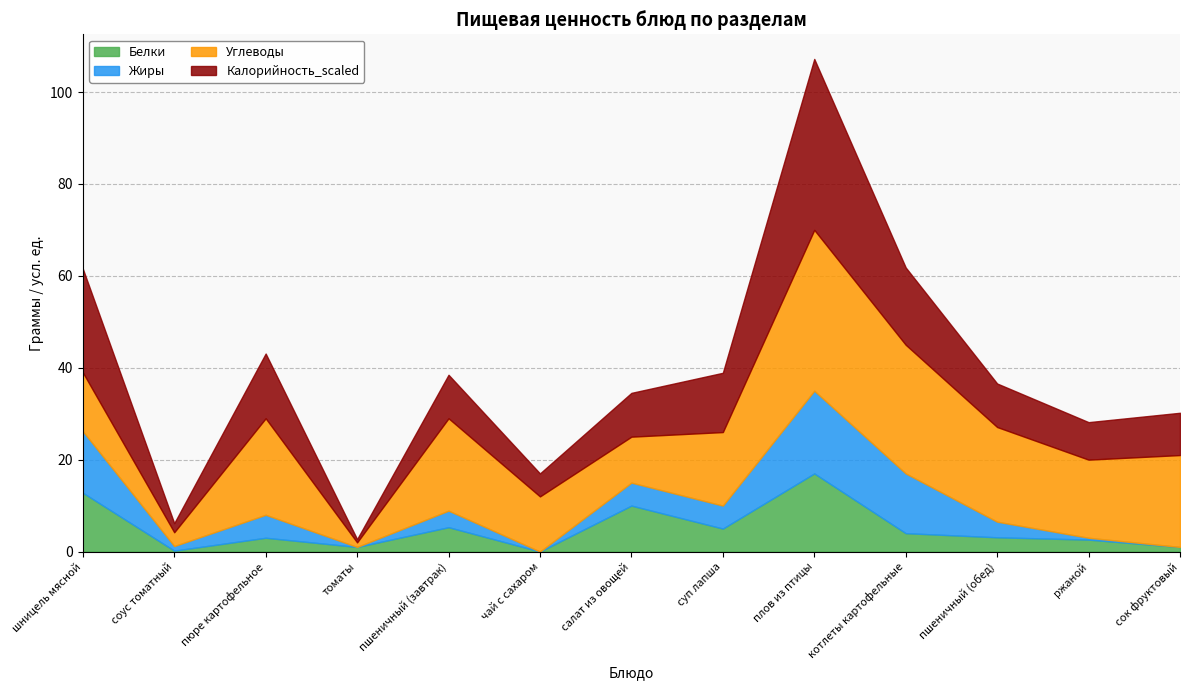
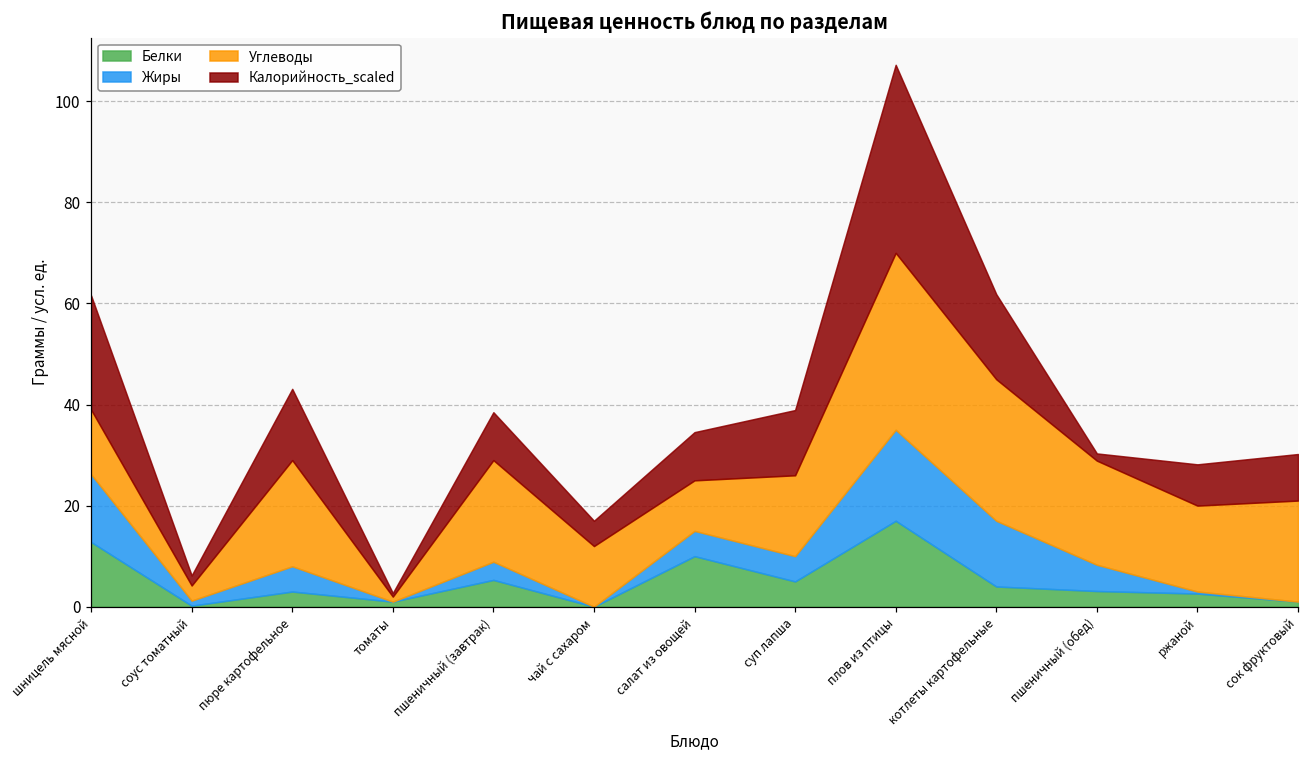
Жиры, пшеничный (обед): 3 -> 5
Калорийность_scaled, пшеничный (обед): 9 -> 1
